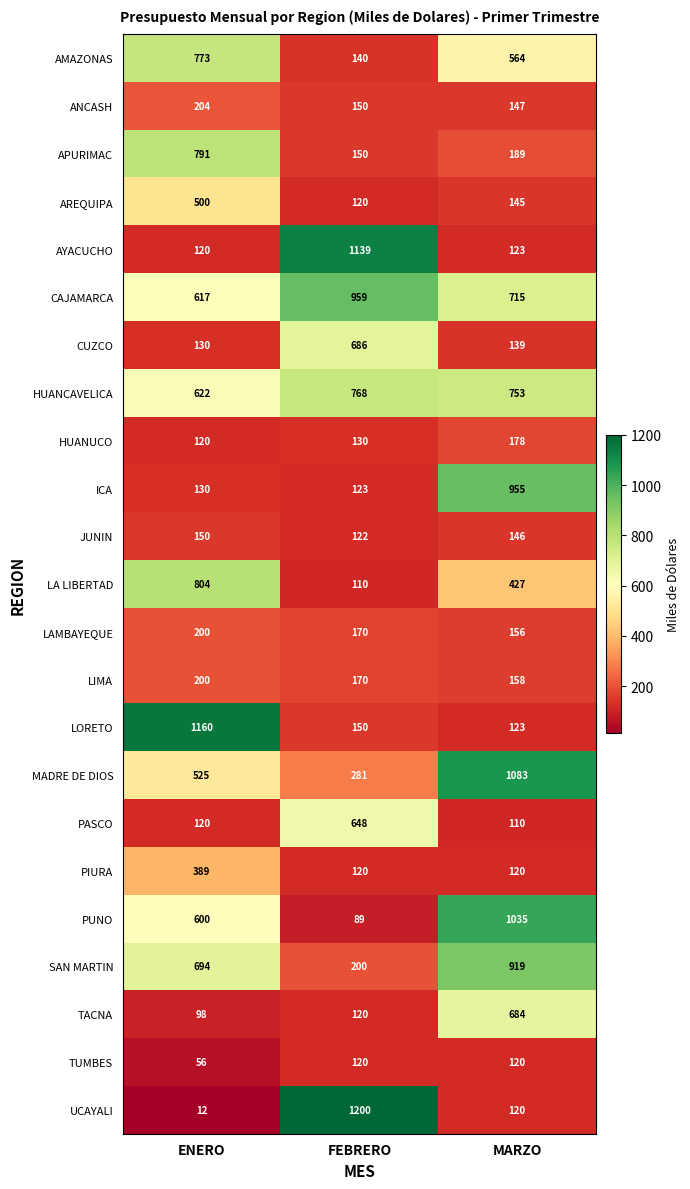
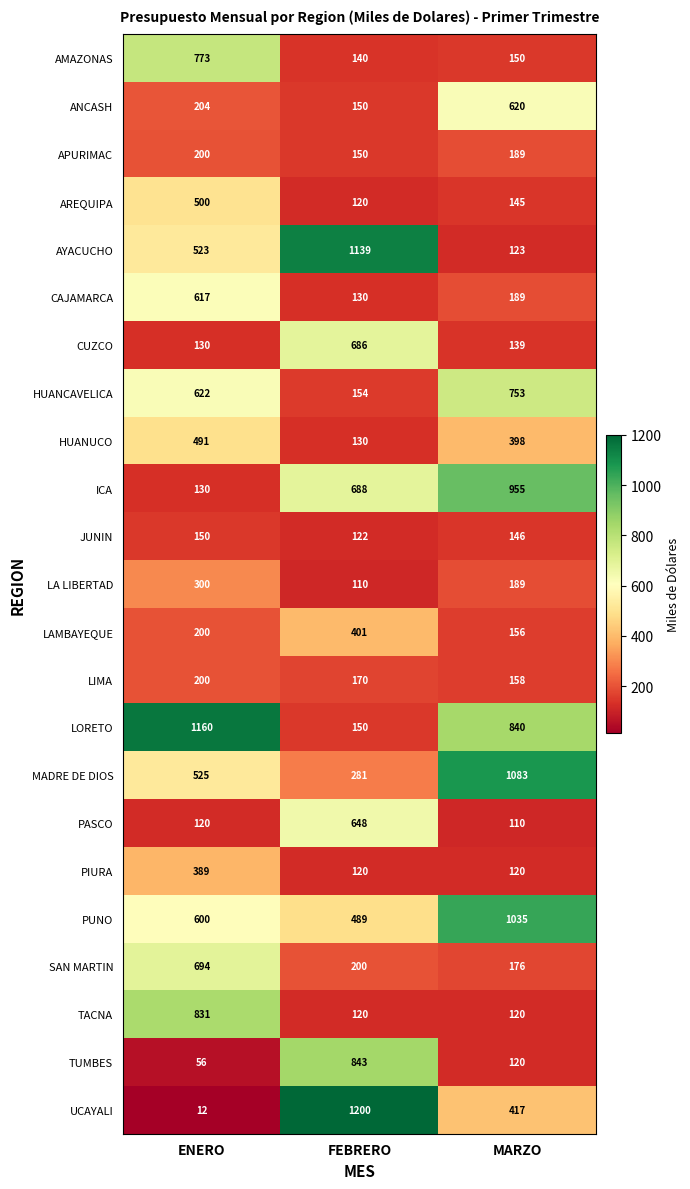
AMAZONAS, MARZO: 564 -> 150
ANCASH, MARZO: 147 -> 620
APURIMAC, ENERO: 791 -> 200
AYACUCHO, ENERO: 120 -> 523
CAJAMARCA, FEBRERO: 959 -> 130
CAJAMARCA, MARZO: 715 -> 189
HUANCAVELICA, FEBRERO: 768 -> 154
HUANUCO, ENERO: 120 -> 491
HUANUCO, MARZO: 178 -> 398
ICA, FEBRERO: 123 -> 688
LA LIBERTAD, ENERO: 804 -> 300
LA LIBERTAD, MARZO: 427 -> 189
LAMBAYEQUE, FEBRERO: 170 -> 401
LORETO, MARZO: 123 -> 840
PUNO, FEBRERO: 89 -> 489
SAN MARTIN, MARZO: 919 -> 176
TACNA, ENERO: 98 -> 831
TACNA, MARZO: 684 -> 120
TUMBES, FEBRERO: 120 -> 843
UCAYALI, MARZO: 120 -> 417
